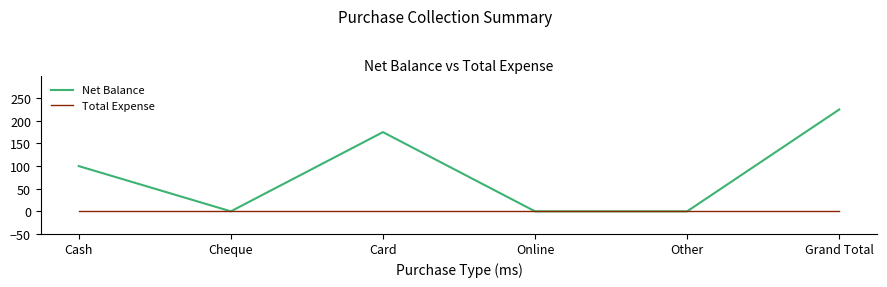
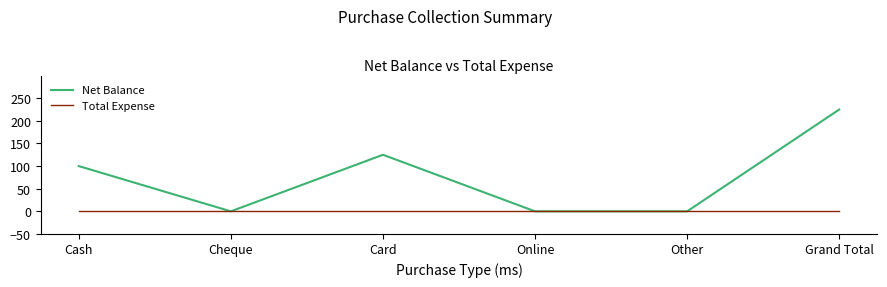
Net Balance, Card: 180 -> 130
